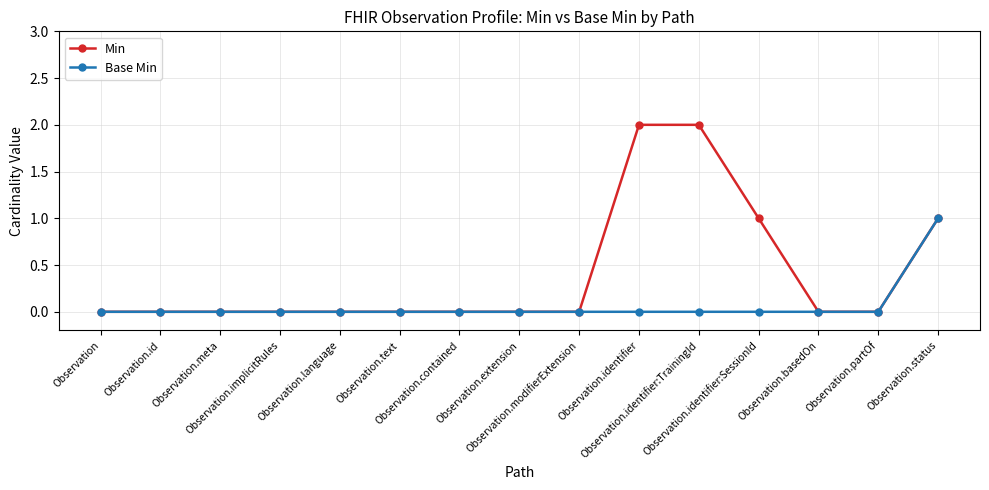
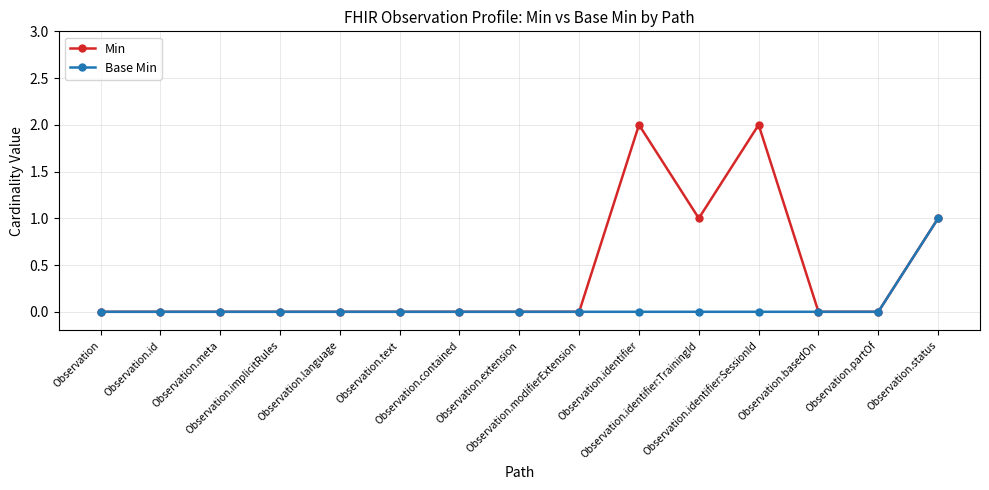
Min, Observation.identifier:TrainingId: 2 -> 1
Min, Observation.identifier:SessionId: 1 -> 2
